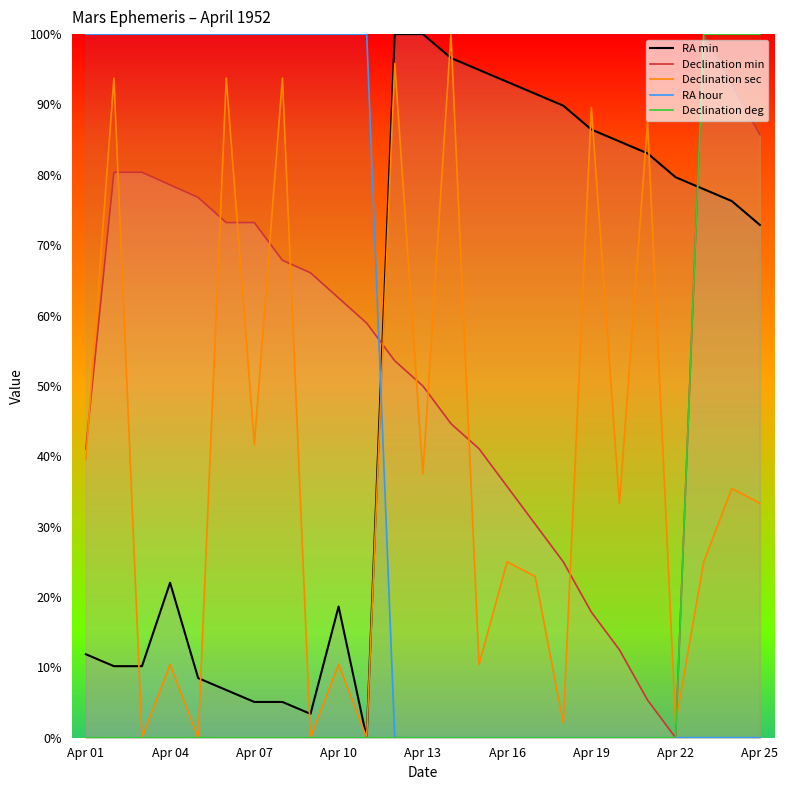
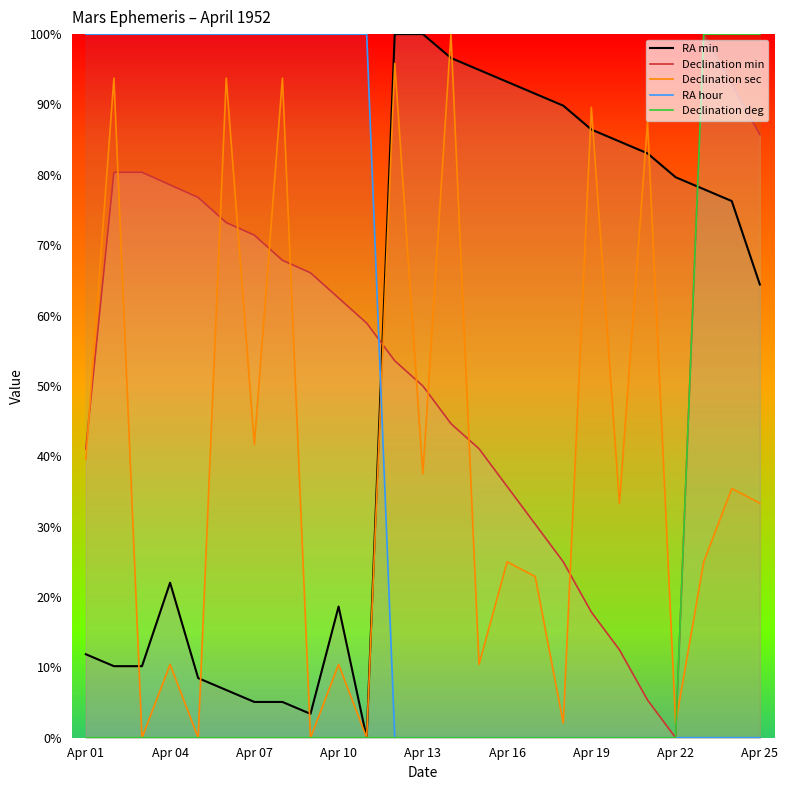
Declination min, Apr 07: 73% -> 71%
RA min, Apr 25: 73% -> 64%
